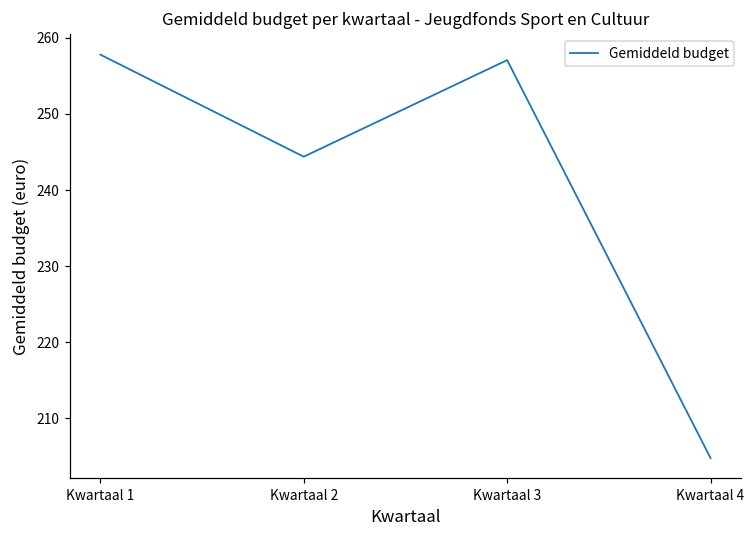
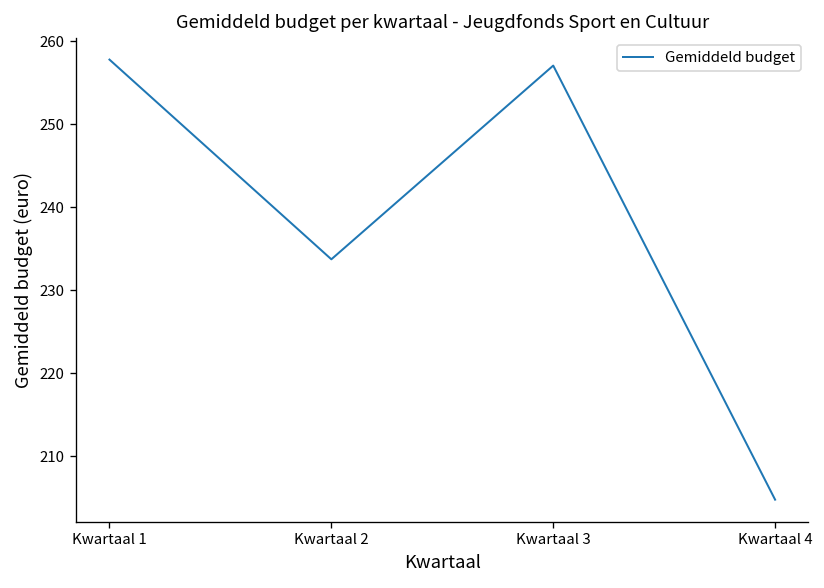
Kwartaal 2: 244 -> 234
